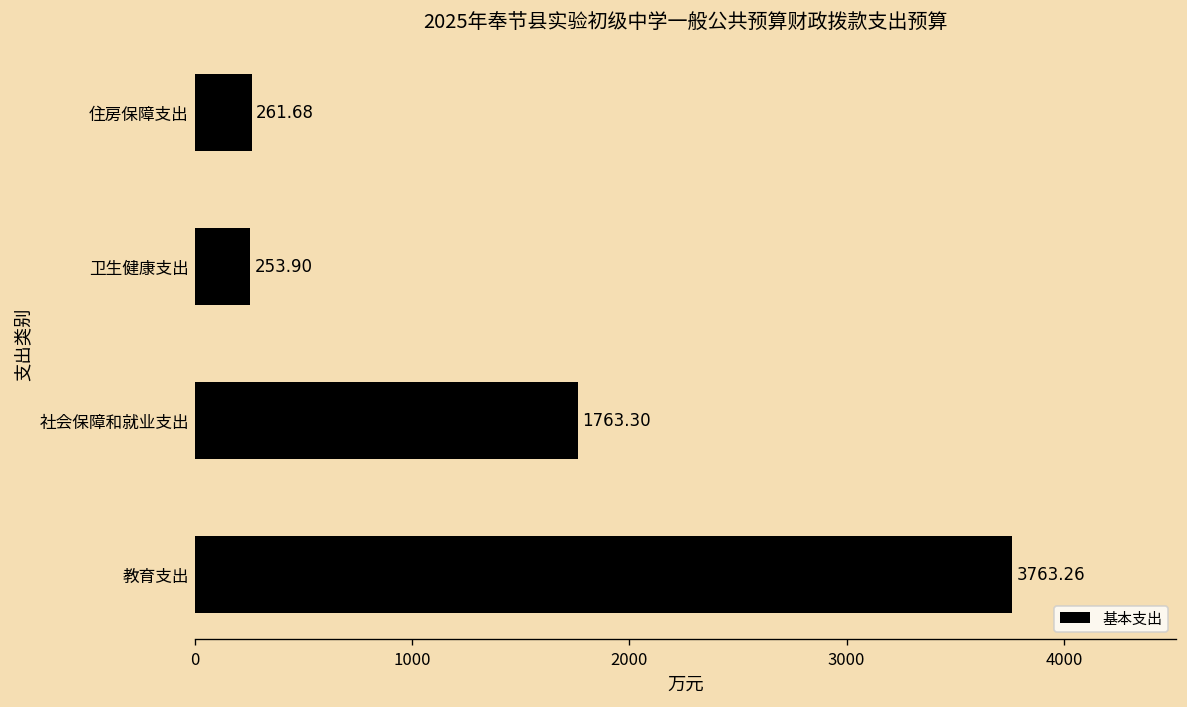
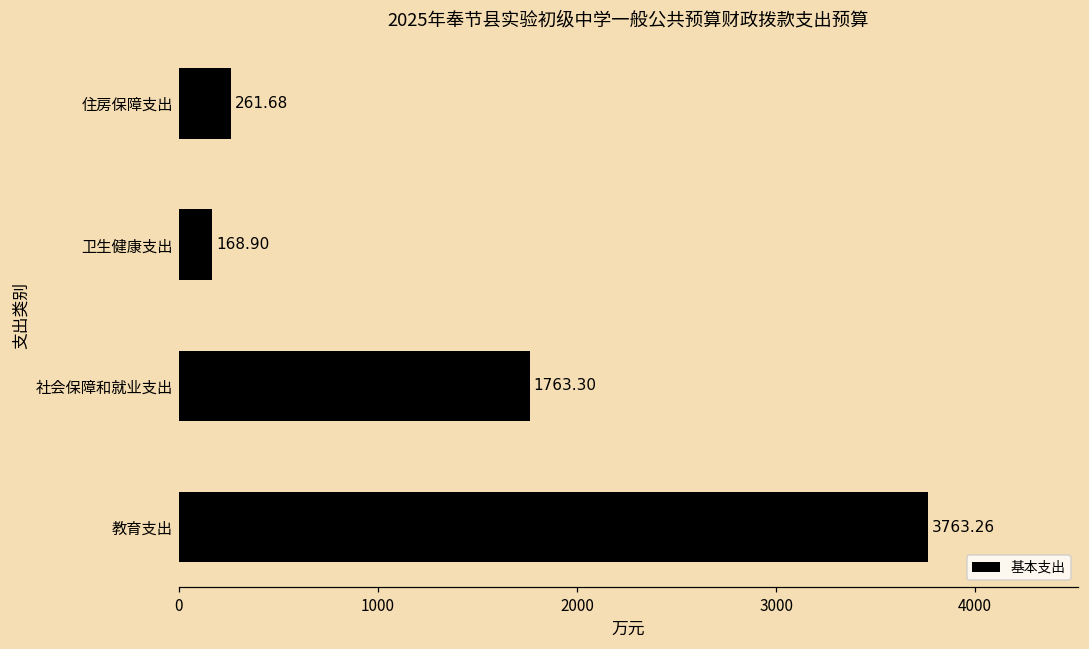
卫生健康支出: 253.90 -> 168.90
